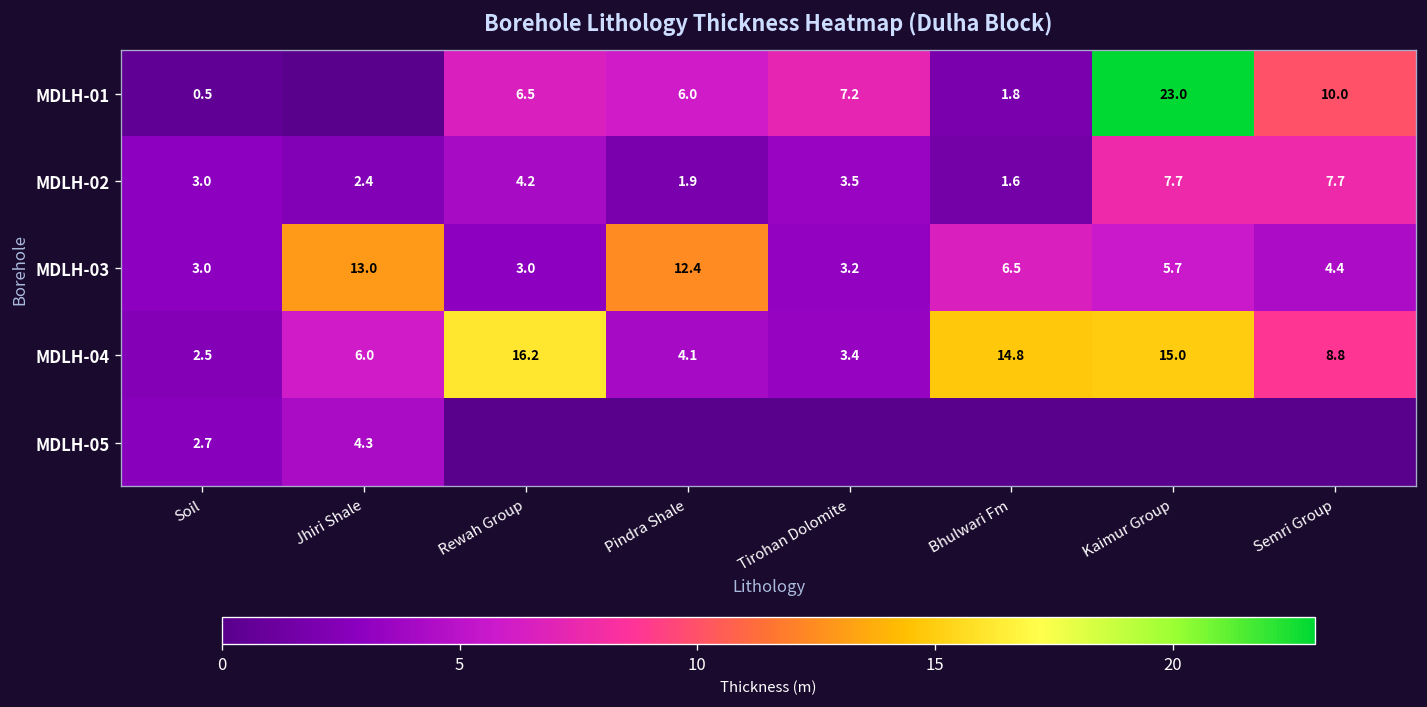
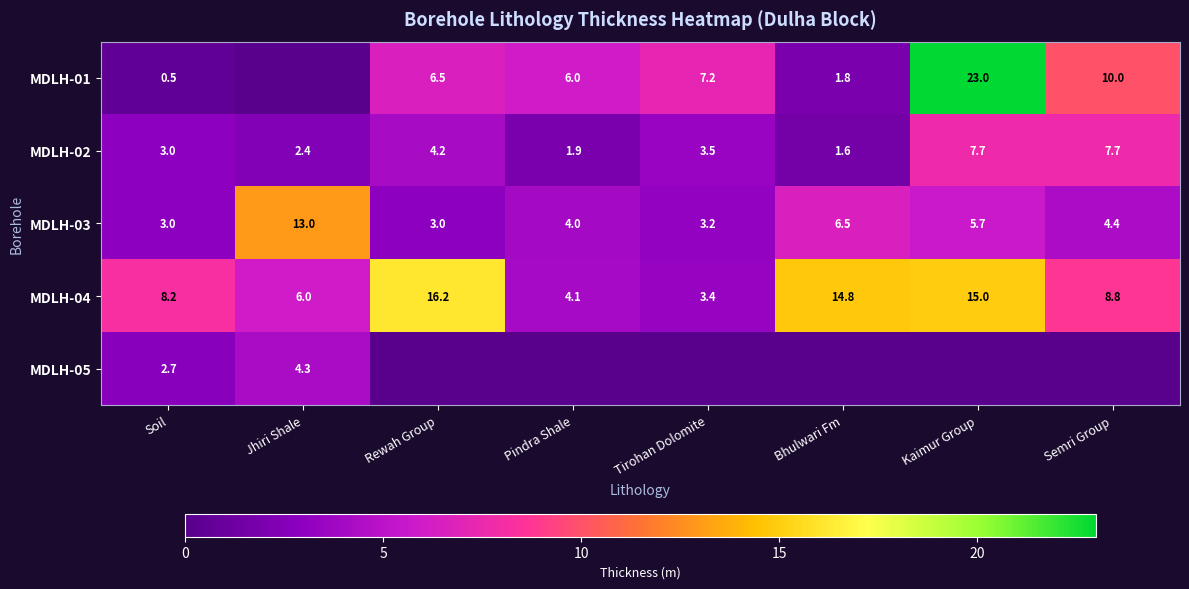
MDLH-03, Pindra Shale: 12.4 -> 4.0
MDLH-04, Soil: 2.5 -> 8.2
